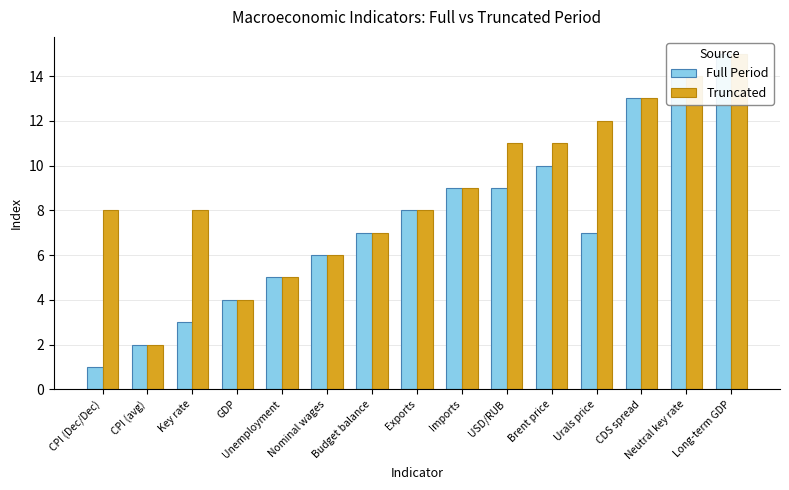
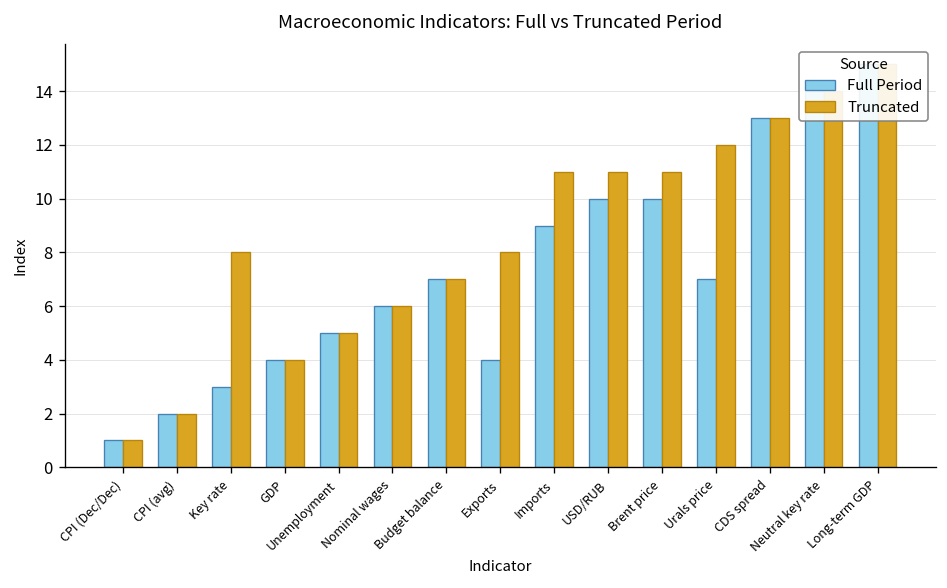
Truncated, CPI (Dec/Dec): 8 -> 1
Full Period, Exports: 8 -> 4
Truncated, Imports: 9 -> 11
Full Period, USD/RUB: 9 -> 10
